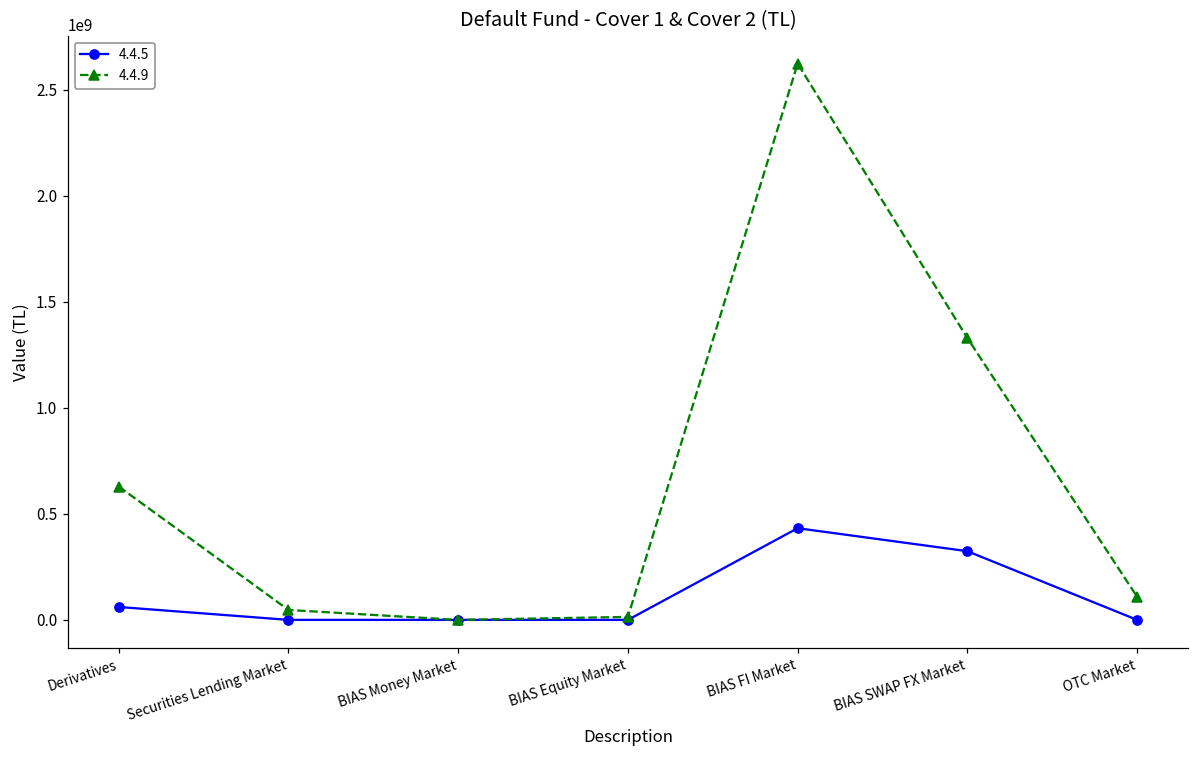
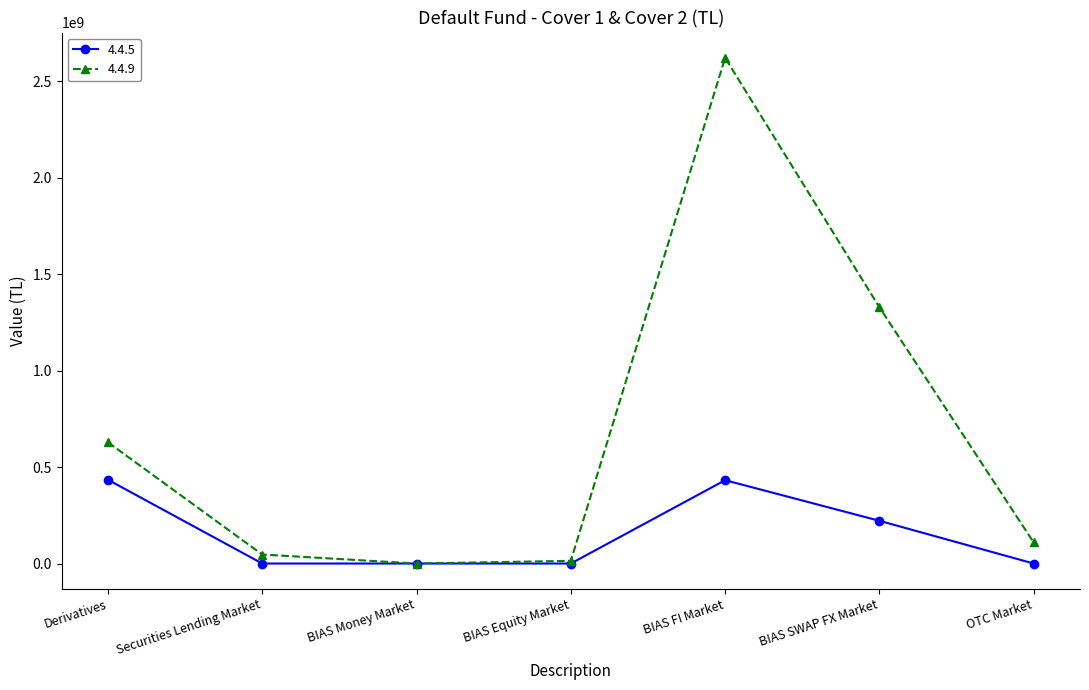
4.4.5, Derivatives: 60000000 -> 430000000
4.4.5, BIAS SWAP FX Market: 320000000 -> 220000000
